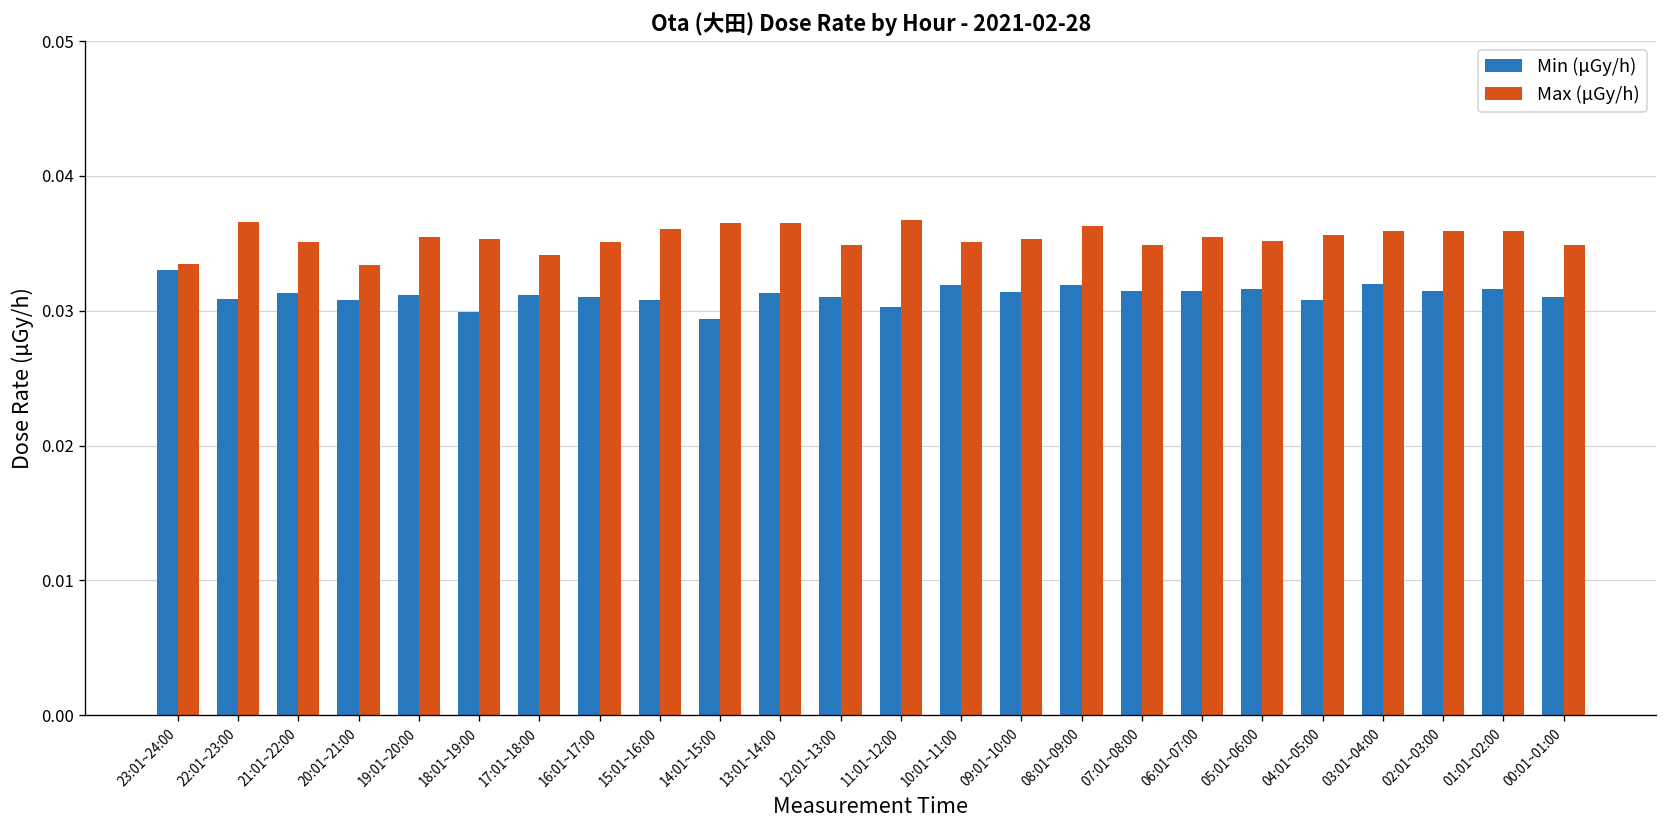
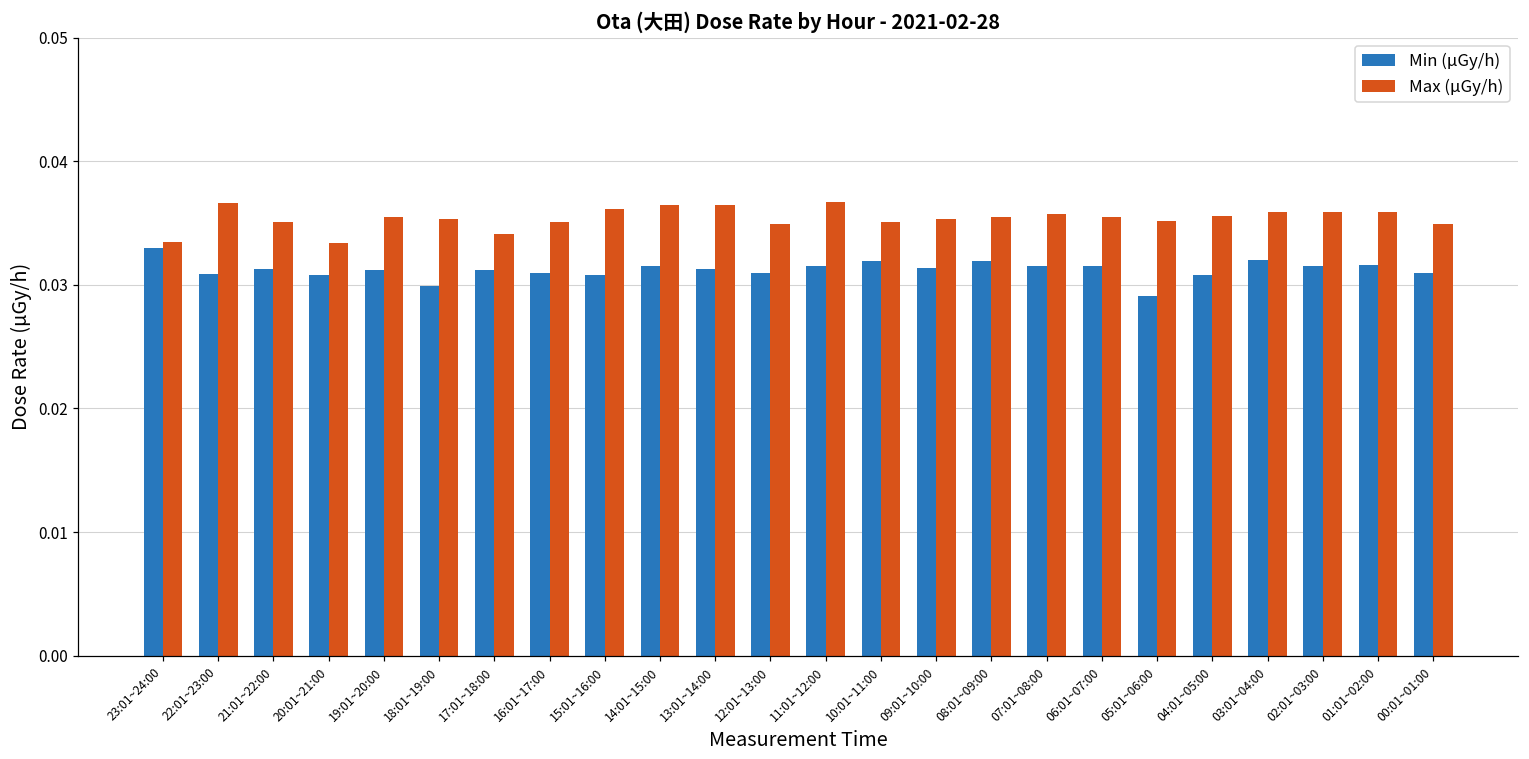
Min (μGy/h), 14:01~15:00: 0.0294 -> 0.0315
Min (μGy/h), 11:01~12:00: 0.0303 -> 0.0315
Max (μGy/h), 08:01~09:00: 0.0363 -> 0.0355
Max (μGy/h), 07:01~08:00: 0.0349 -> 0.0357
Min (μGy/h), 05:01~06:00: 0.0316 -> 0.0291
